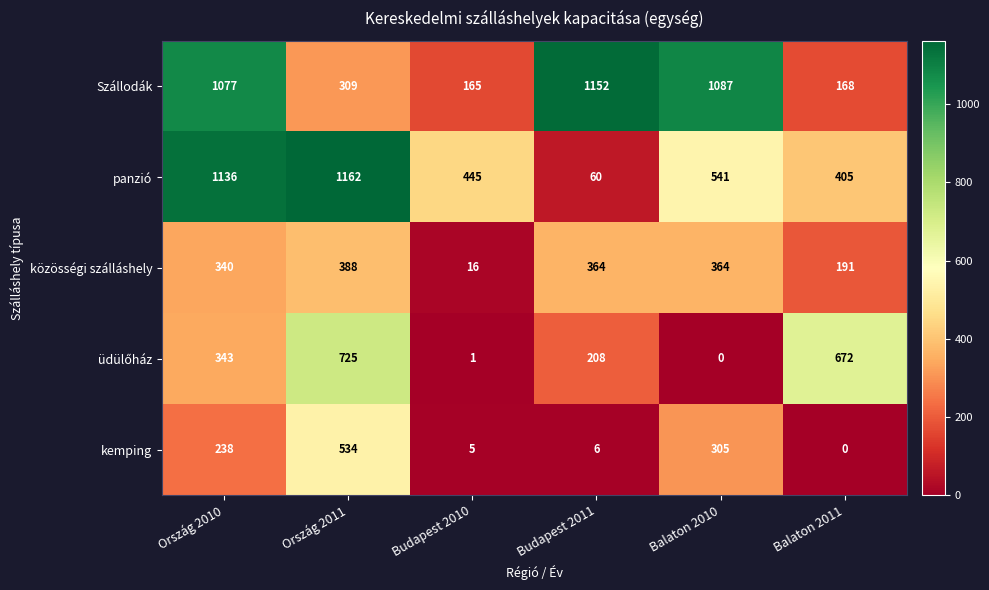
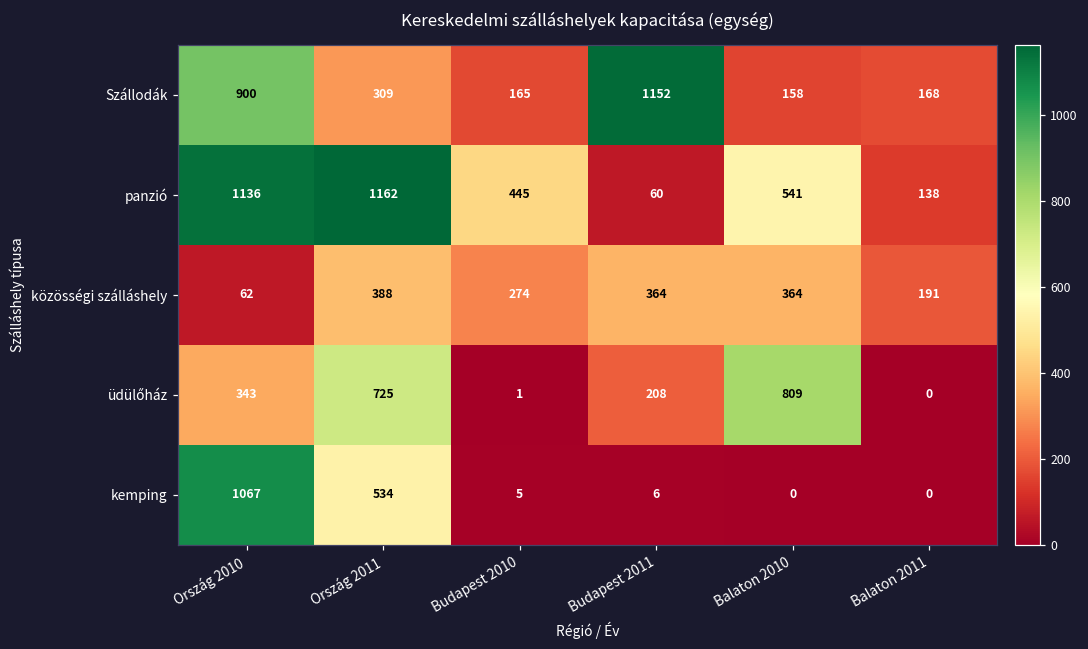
Szállodák, Ország 2010: 1077 -> 900
Szállodák, Balaton 2010: 1087 -> 158
panzió, Balaton 2011: 405 -> 138
közösségi szálláshely, Ország 2010: 340 -> 62
közösségi szálláshely, Budapest 2010: 16 -> 274
üdülőház, Balaton 2010: 0 -> 809
üdülőház, Balaton 2011: 672 -> 0
kemping, Ország 2010: 238 -> 1067
kemping, Balaton 2010: 305 -> 0
